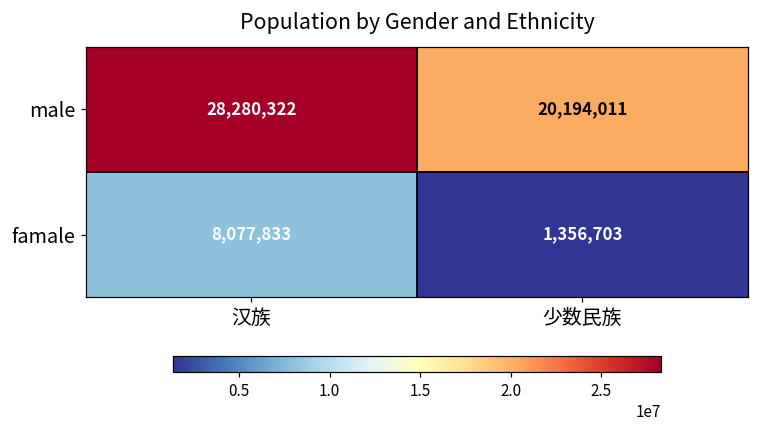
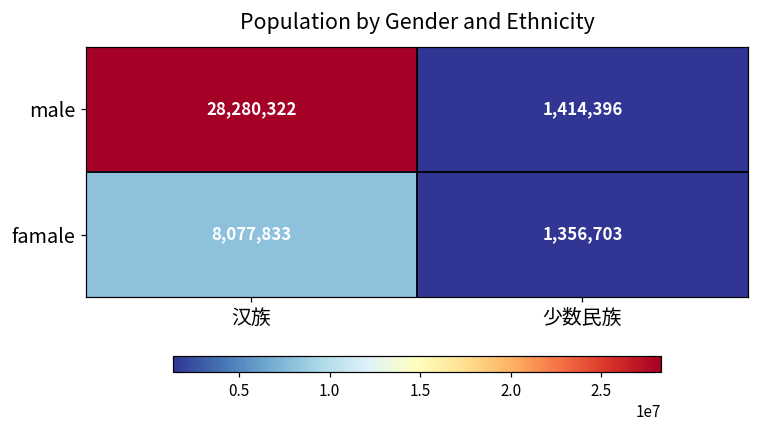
male, 少数民族: 20,194,011 -> 1,414,396
